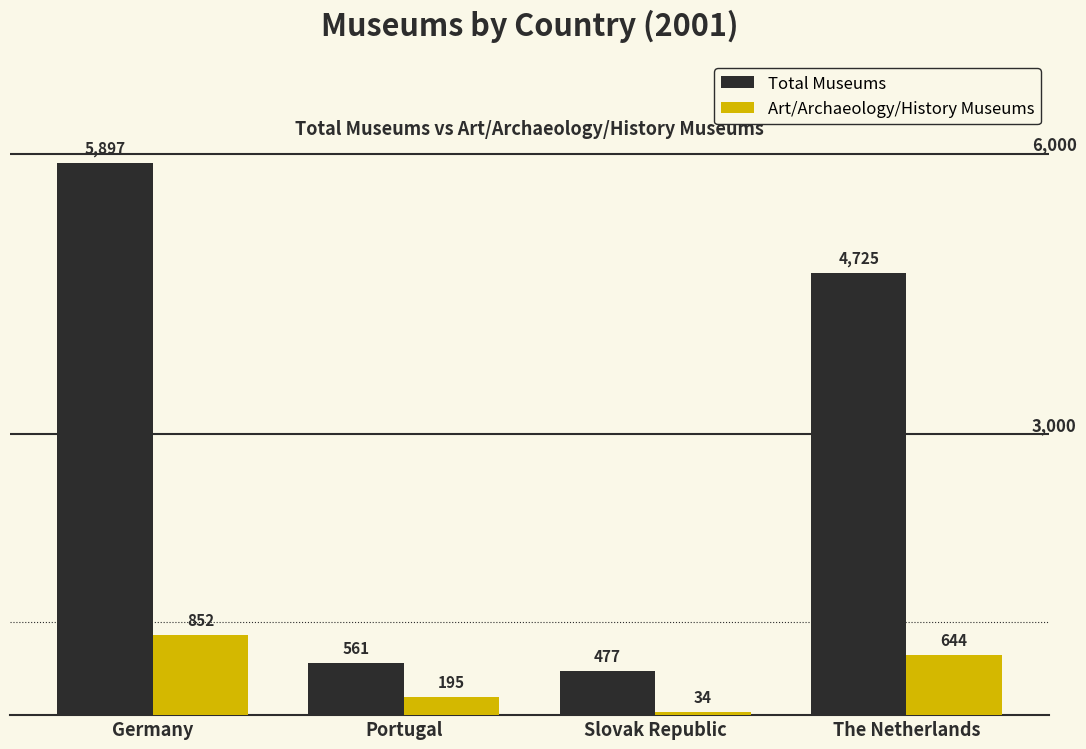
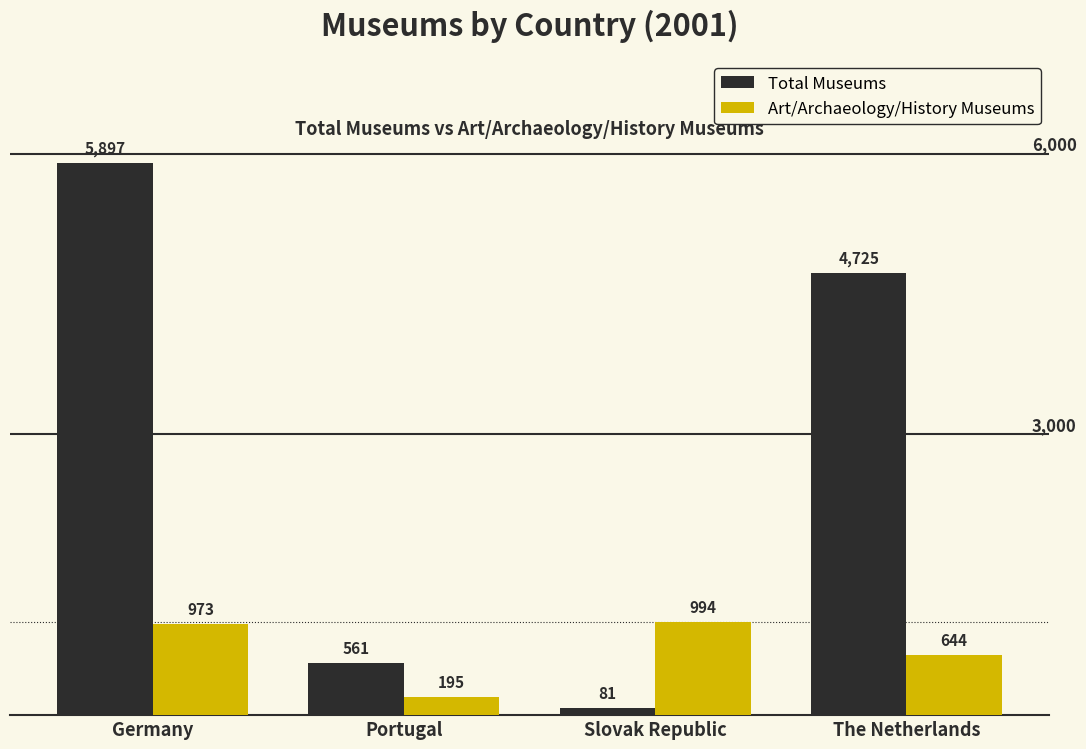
Art/Archaeology/History Museums, Germany: 852 -> 973
Total Museums, Slovak Republic: 477 -> 81
Art/Archaeology/History Museums, Slovak Republic: 34 -> 994
